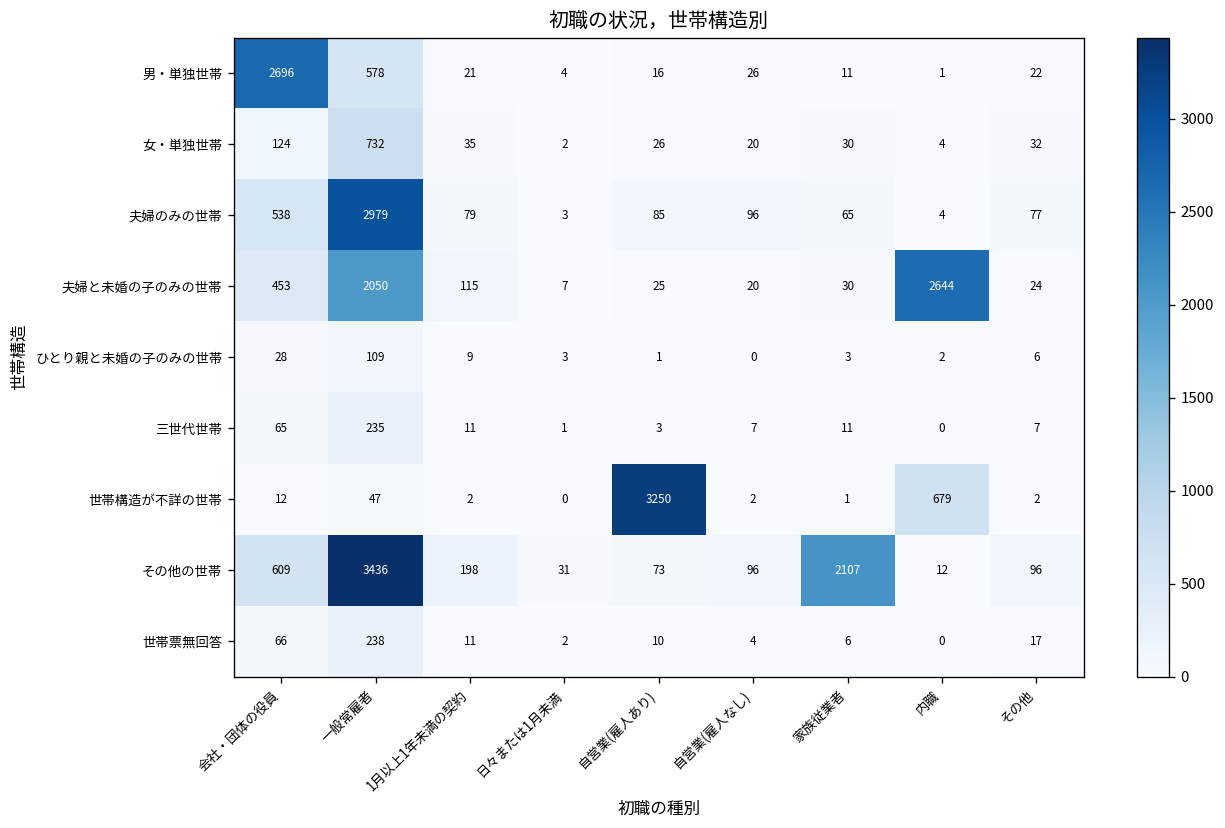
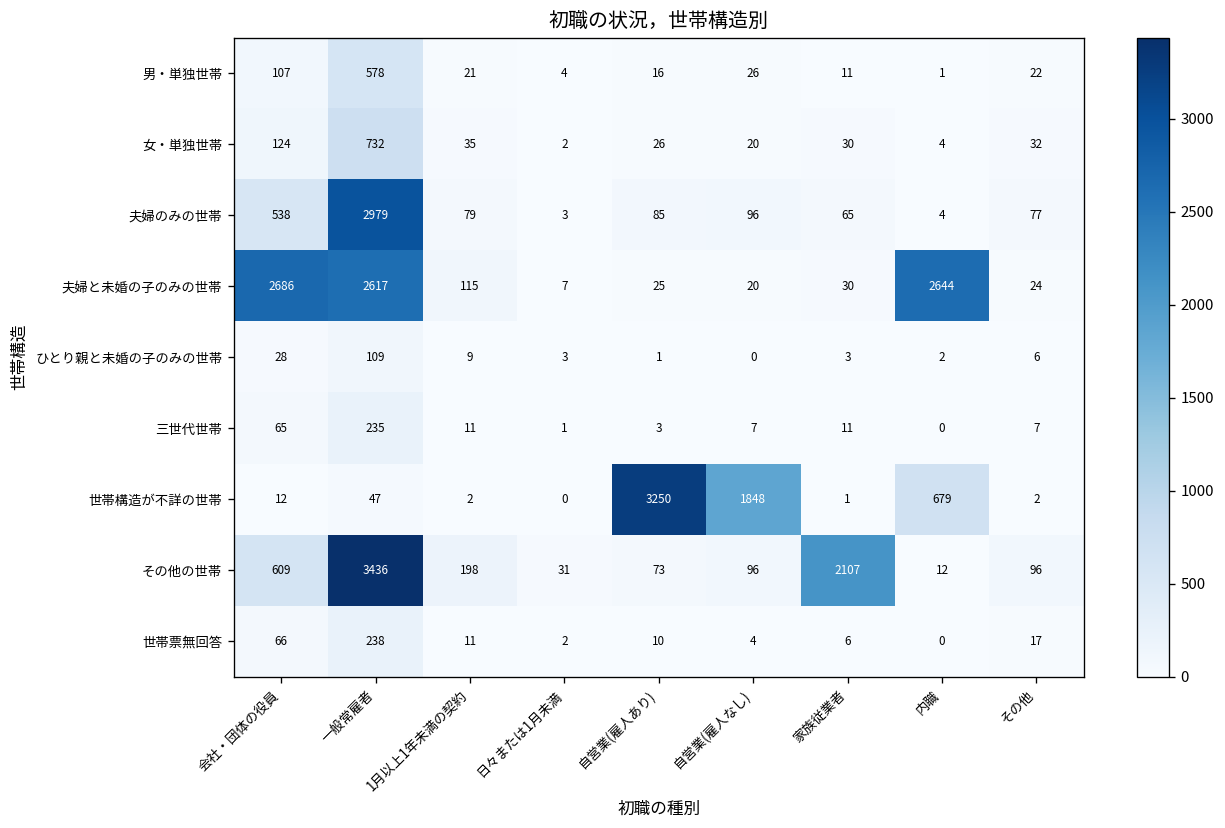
男・単独世帯, 会社・団体の役員: 2696 -> 107
夫婦と未婚の子のみの世帯, 会社・団体の役員: 453 -> 2686
夫婦と未婚の子のみの世帯, 一般常雇者: 2050 -> 2617
世帯構造が不詳の世帯, 自営業(雇人なし): 2 -> 1848
